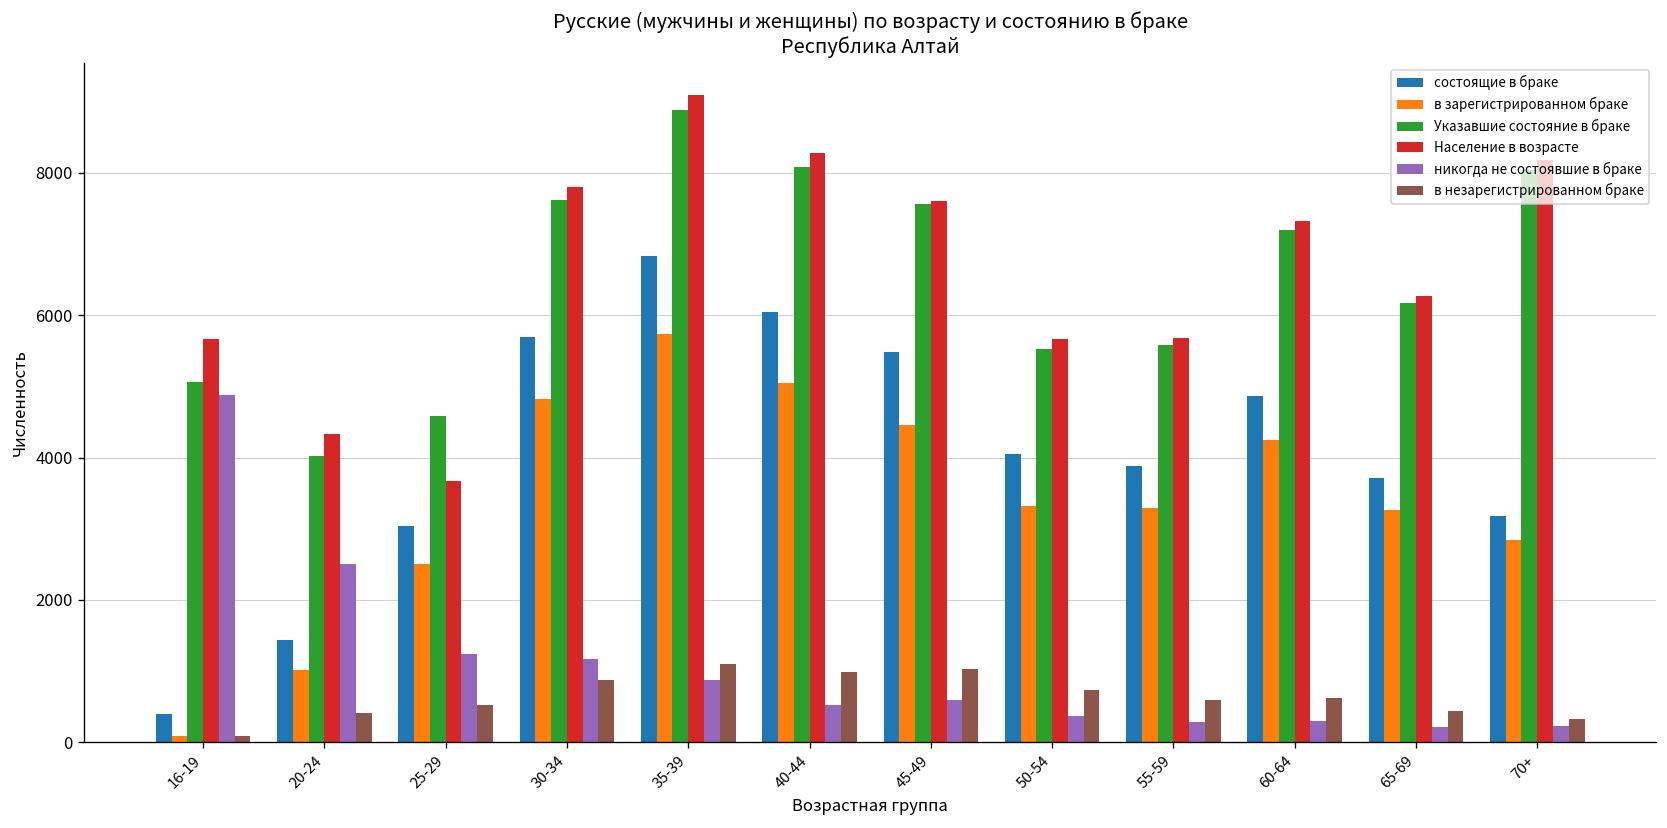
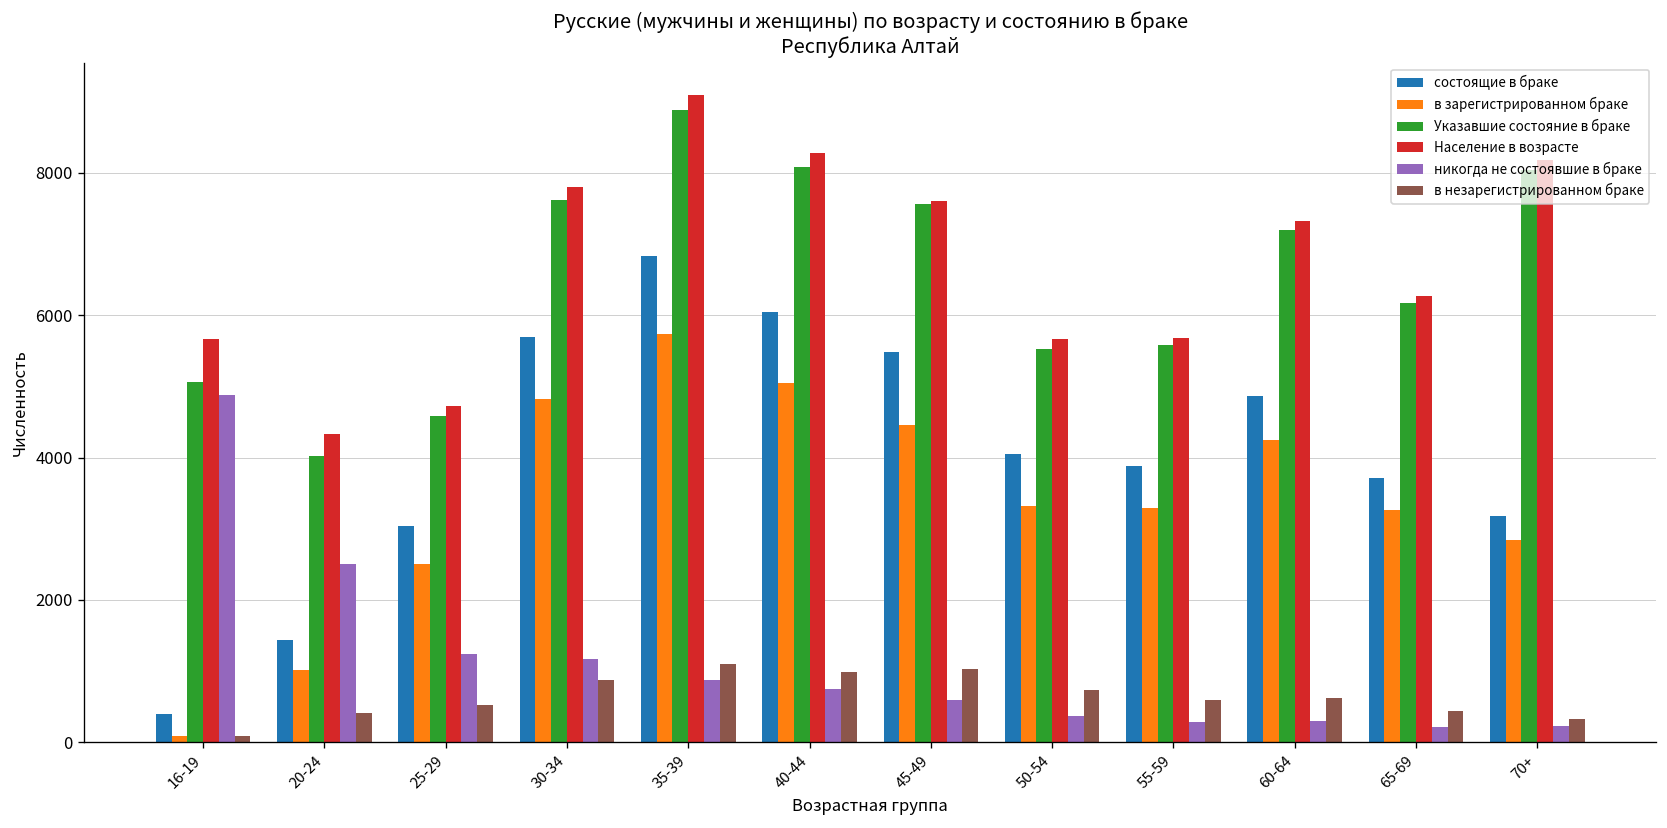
Население в возрасте, 25-29: 3700 -> 4700
никогда не состоявшие в браке, 40-44: 500 -> 700
